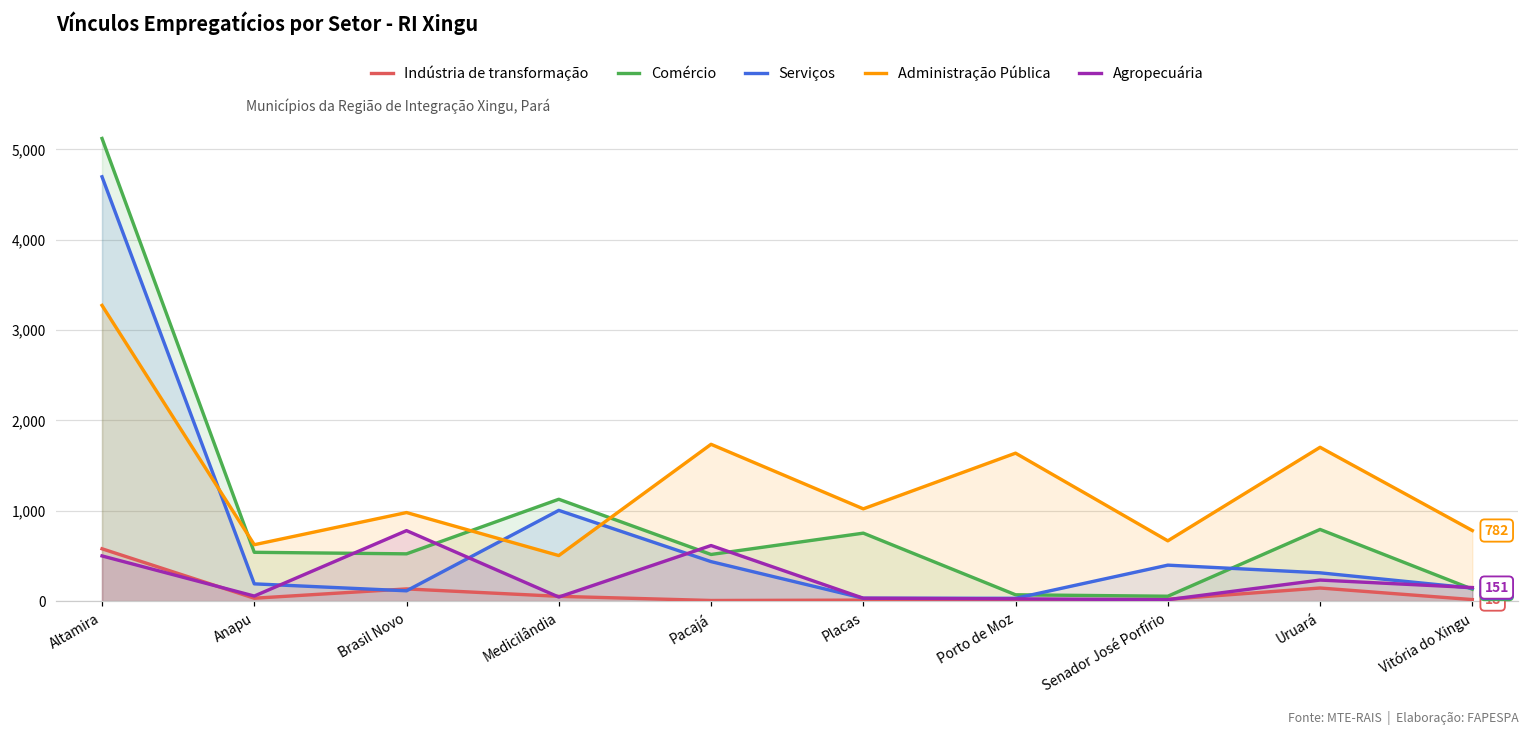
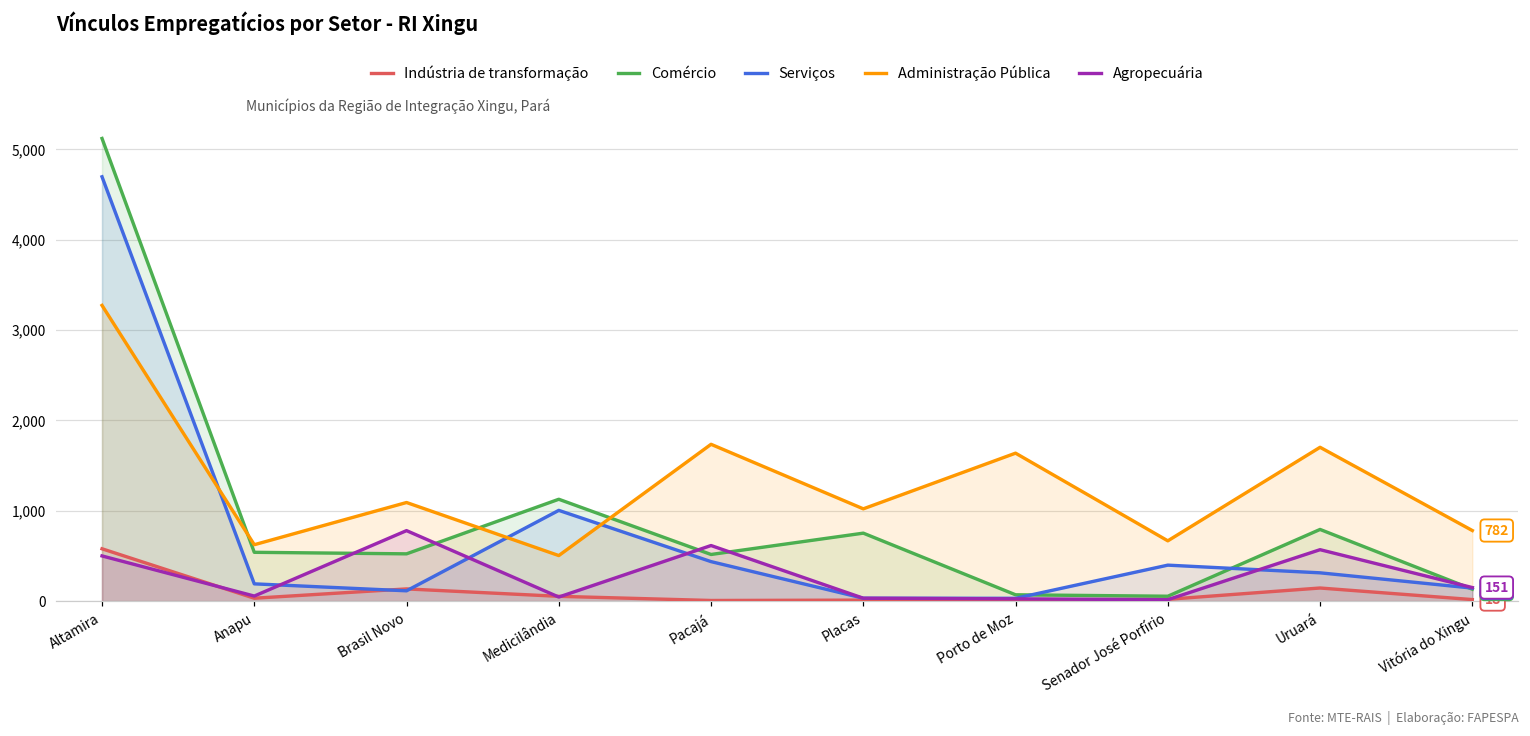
Administração Pública, Brasil Novo: 1,000 -> 1,100
Agropecuária, Uruará: 200 -> 600
